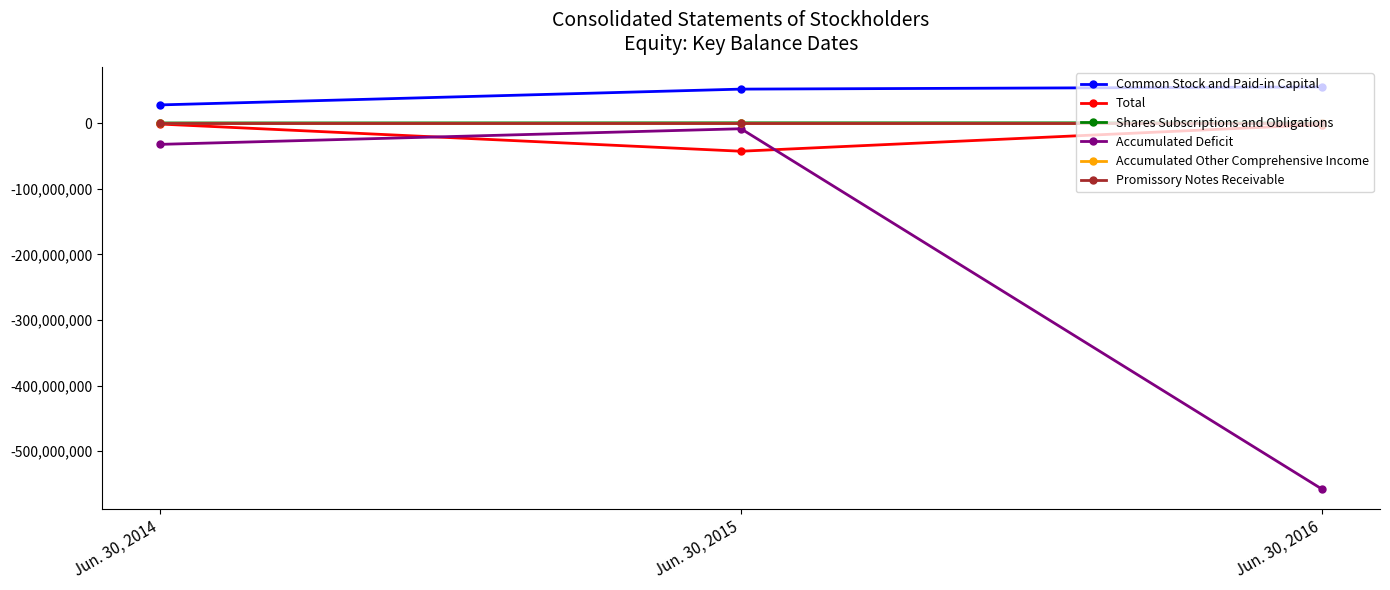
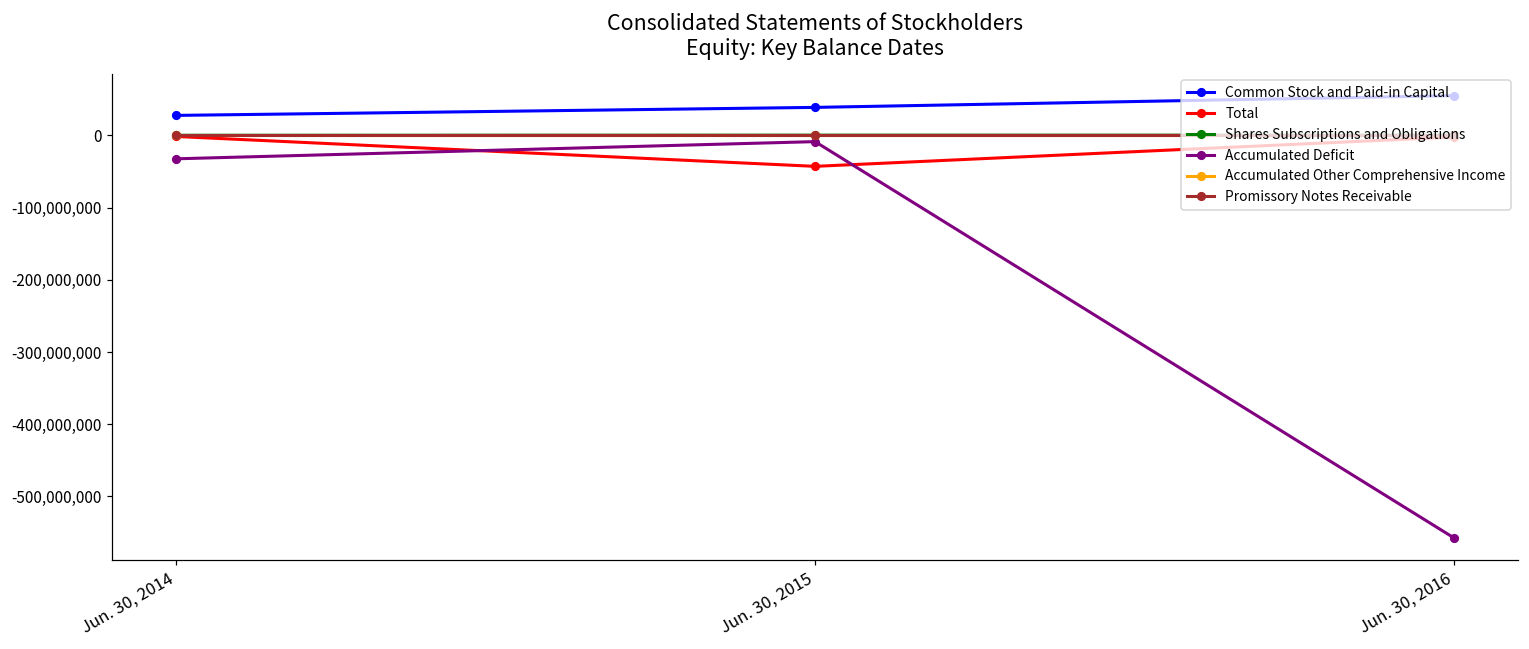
Common Stock and Paid-in Capital, Jun. 30, 2015: 50,000,000 -> 40,000,000
